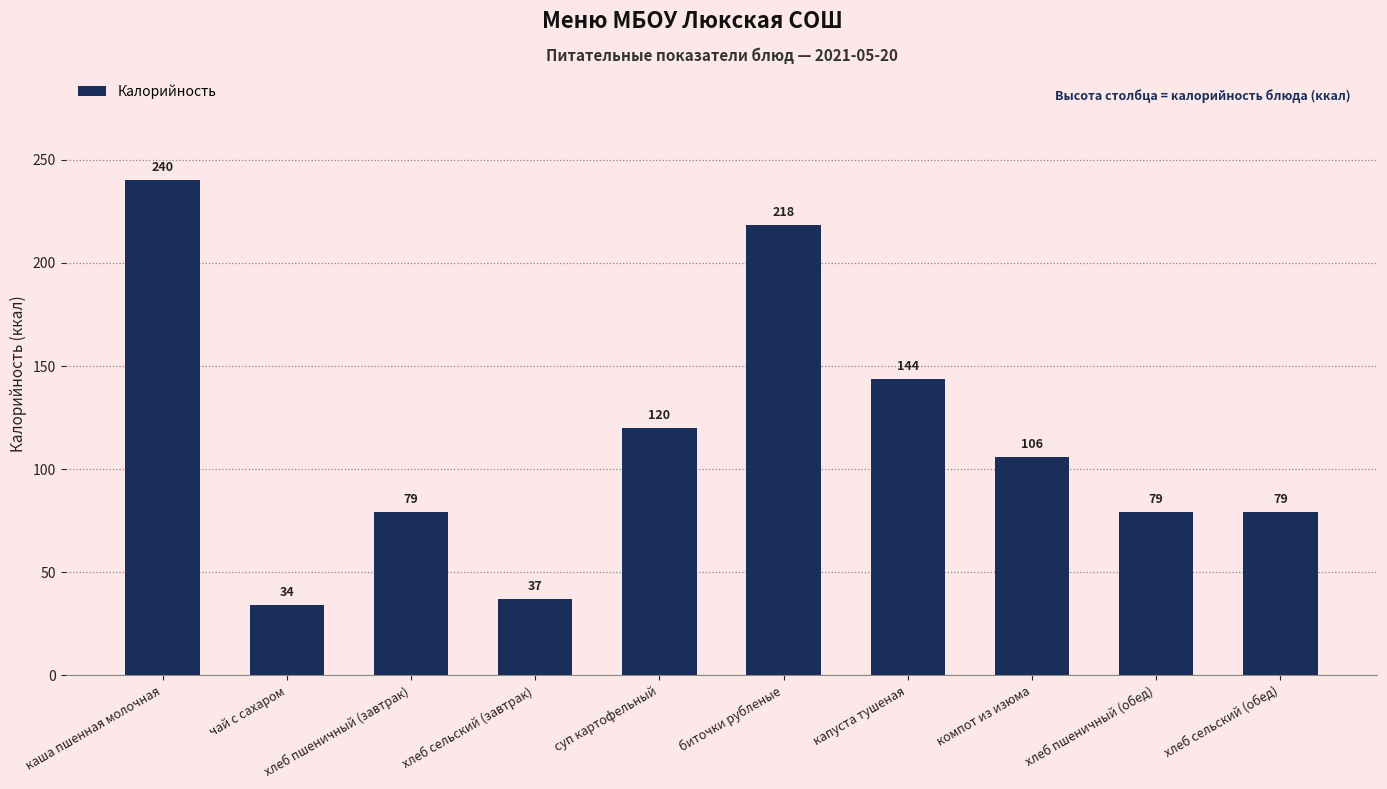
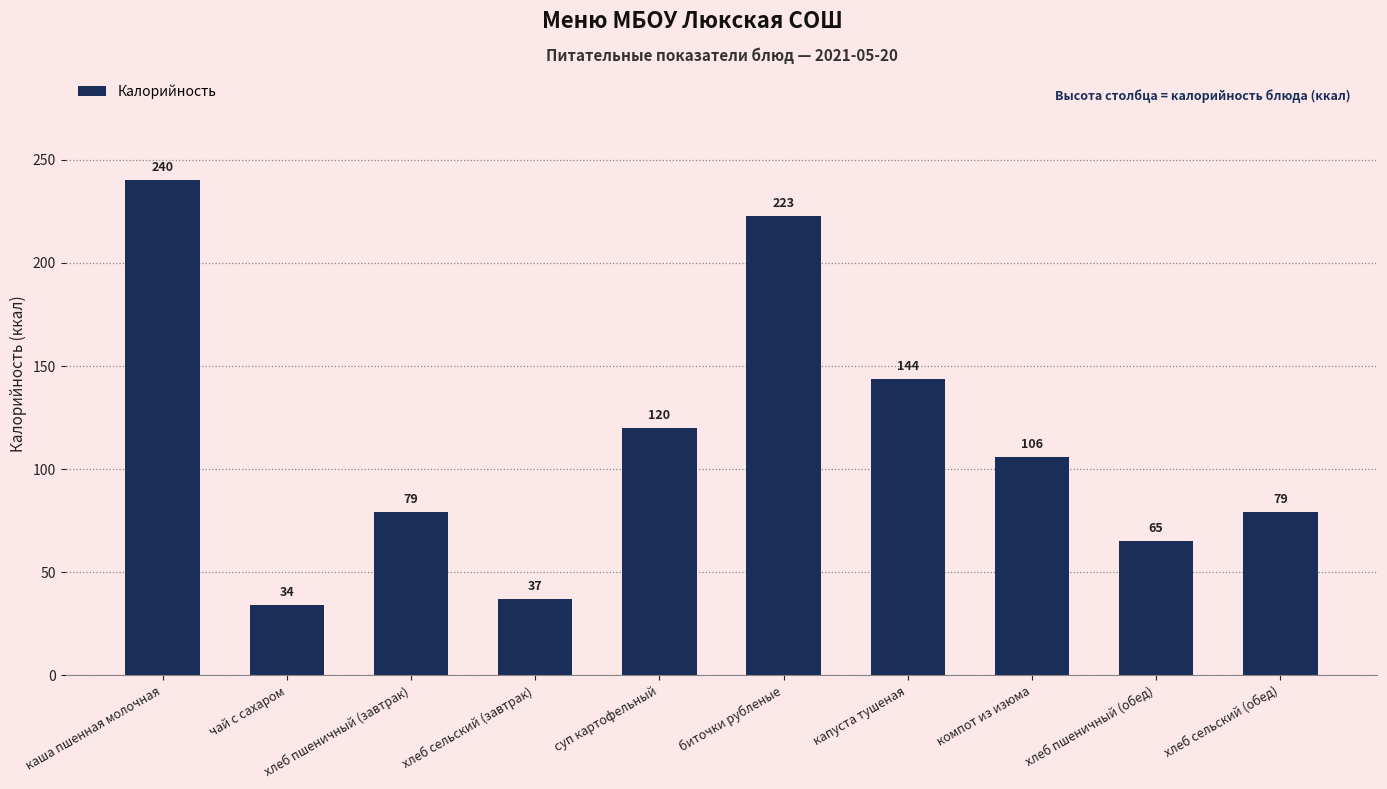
биточки рубленые: 218 -> 223
хлеб пшеничный (обед): 79 -> 65
